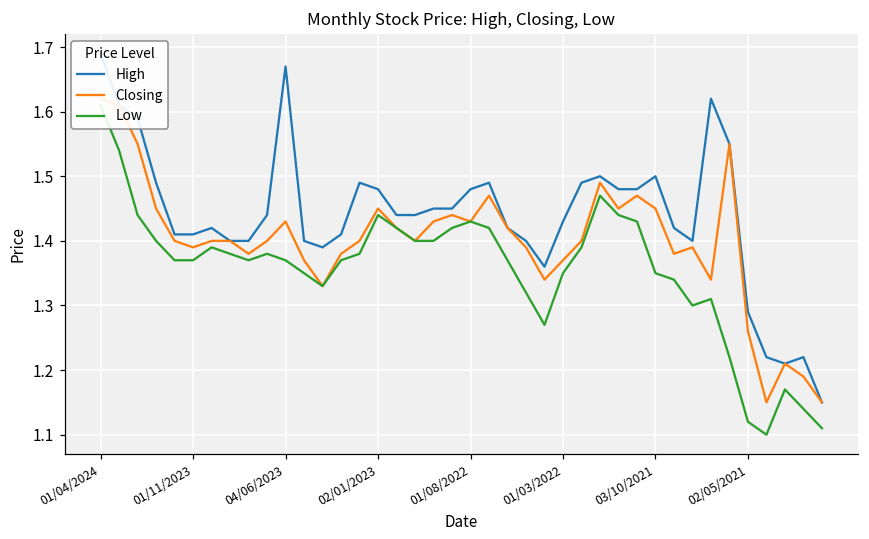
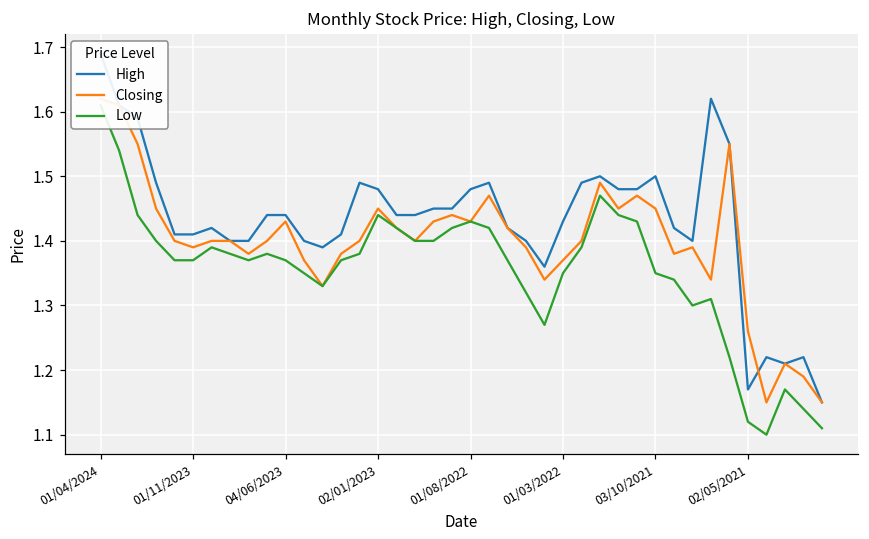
High, 04/06/2023: 1.67 -> 1.44
High, 02/05/2021: 1.29 -> 1.17
